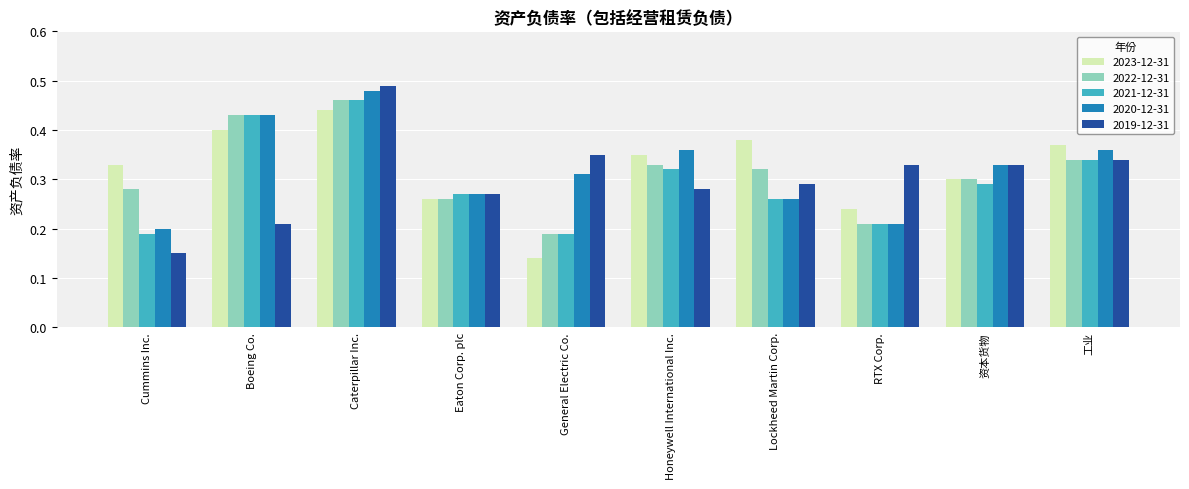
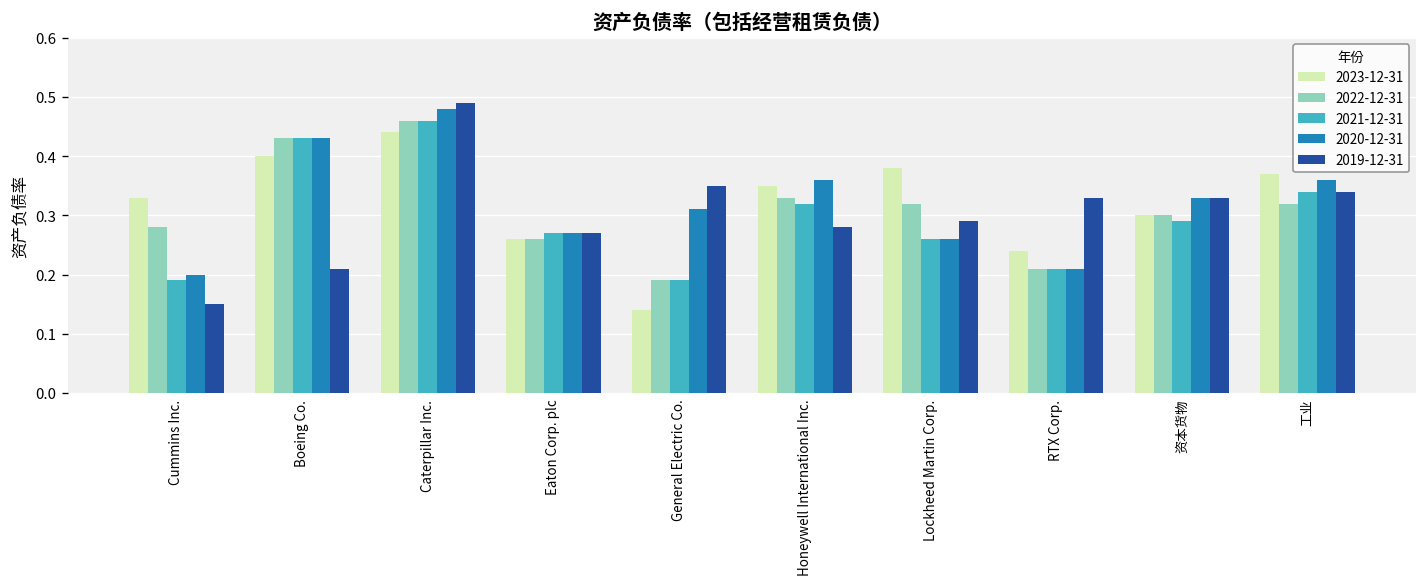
2022-12-31, 工业: 0.34 -> 0.32
